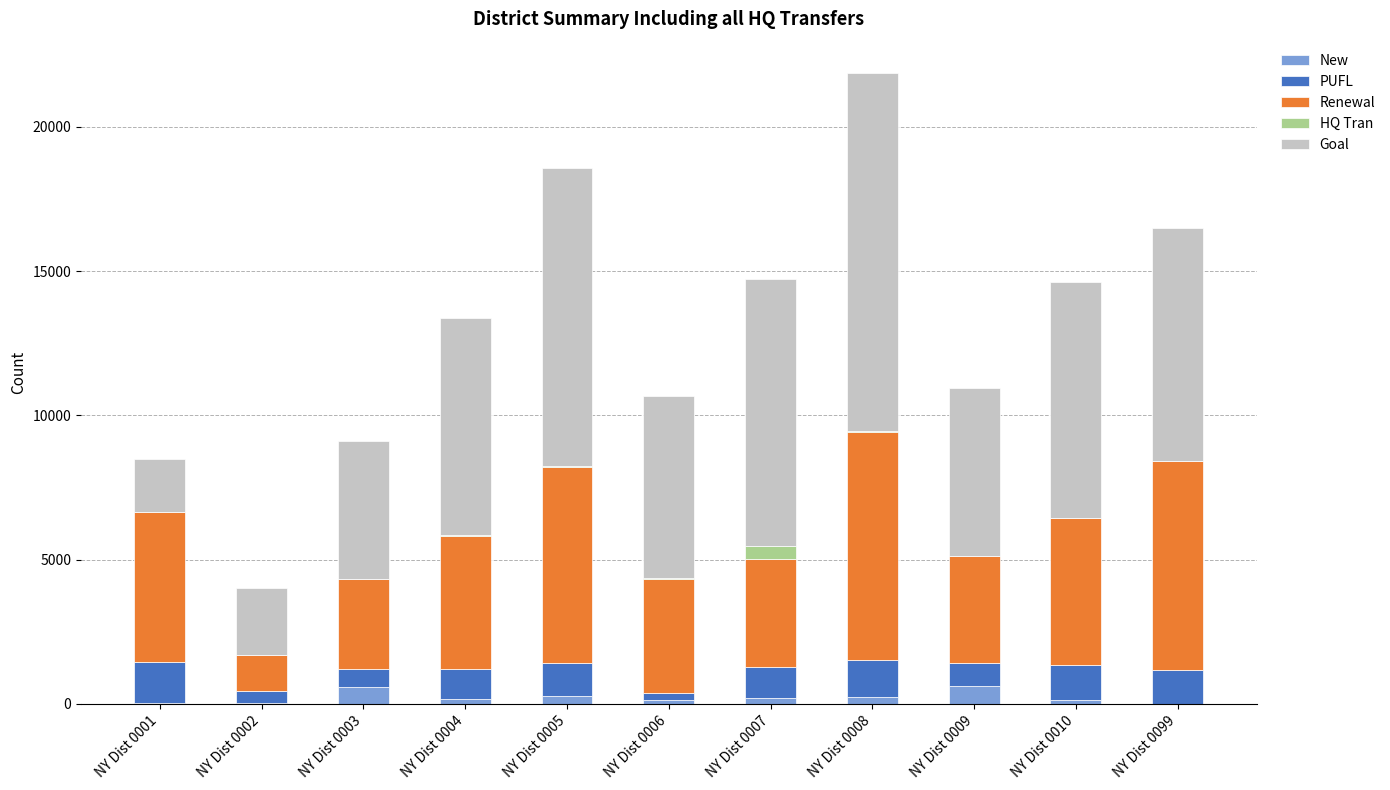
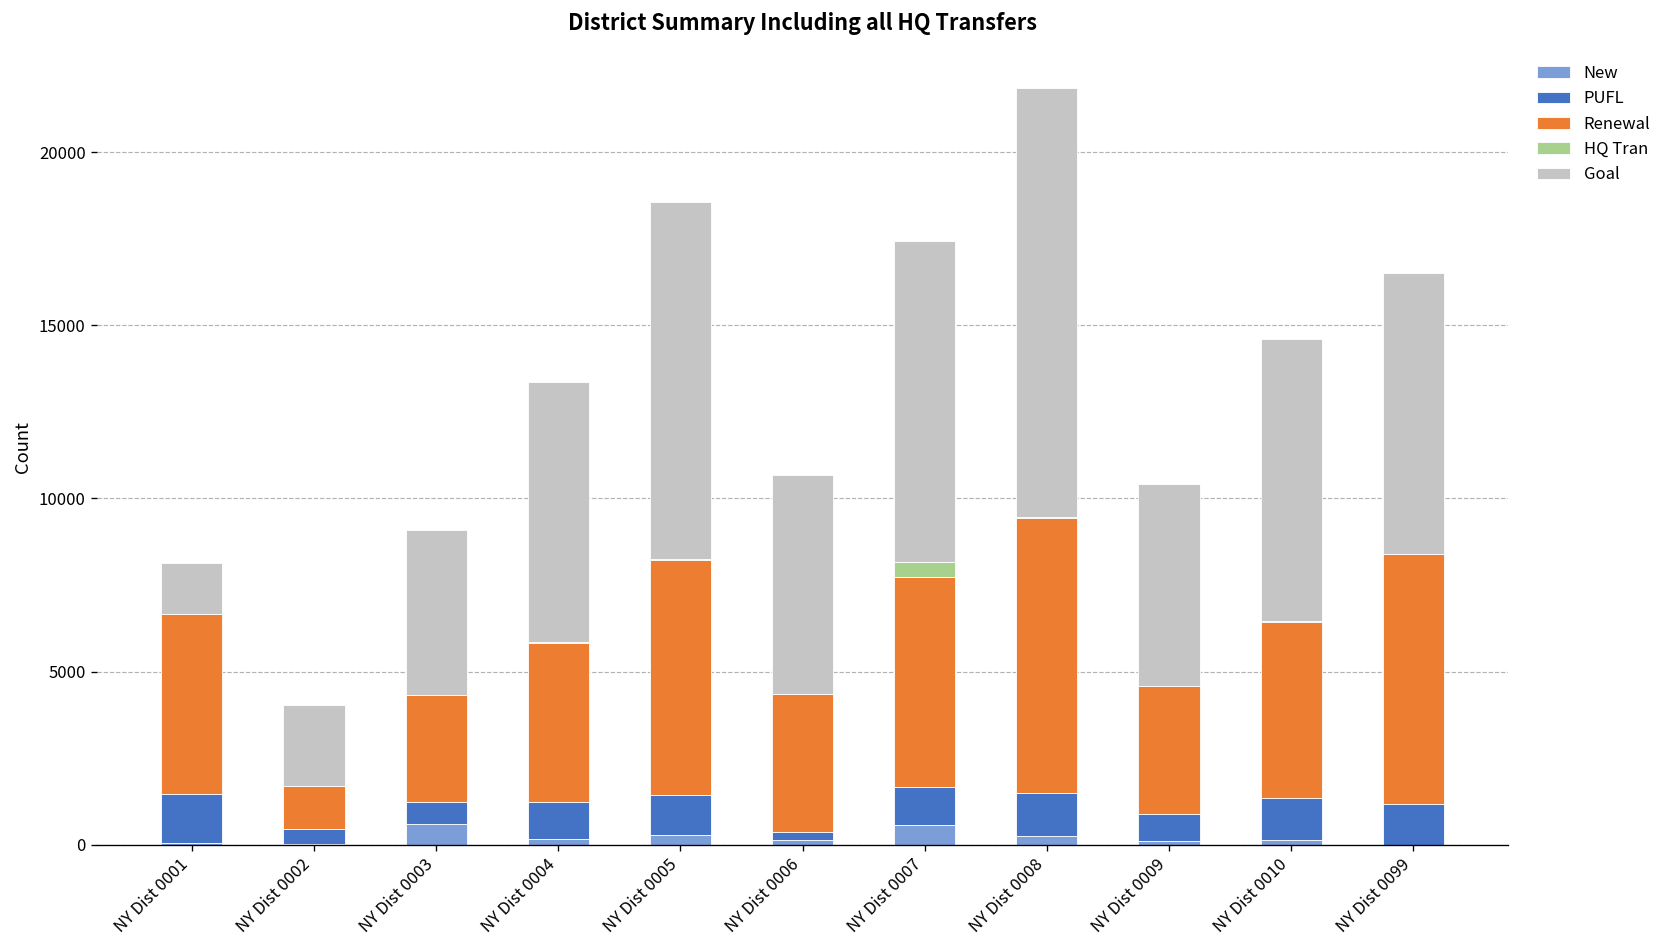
Goal, NY Dist 0001: 1800 -> 1500
New, NY Dist 0007: 200 -> 600
Renewal, NY Dist 0007: 3700 -> 6100
New, NY Dist 0009: 600 -> 100
